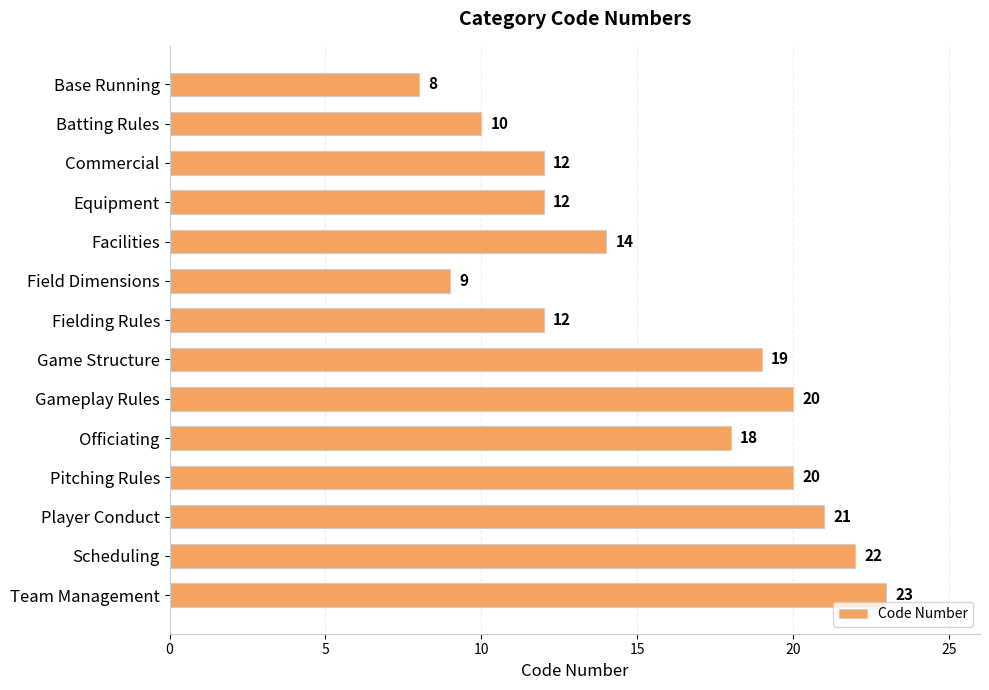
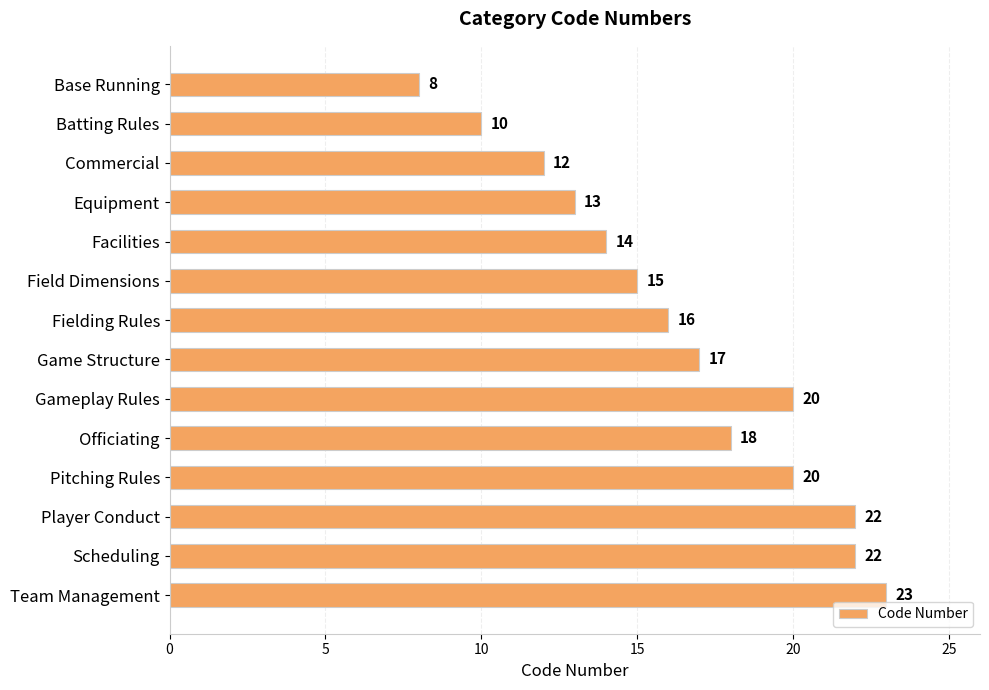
Equipment: 12 -> 13
Field Dimensions: 9 -> 15
Fielding Rules: 12 -> 16
Game Structure: 19 -> 17
Player Conduct: 21 -> 22
